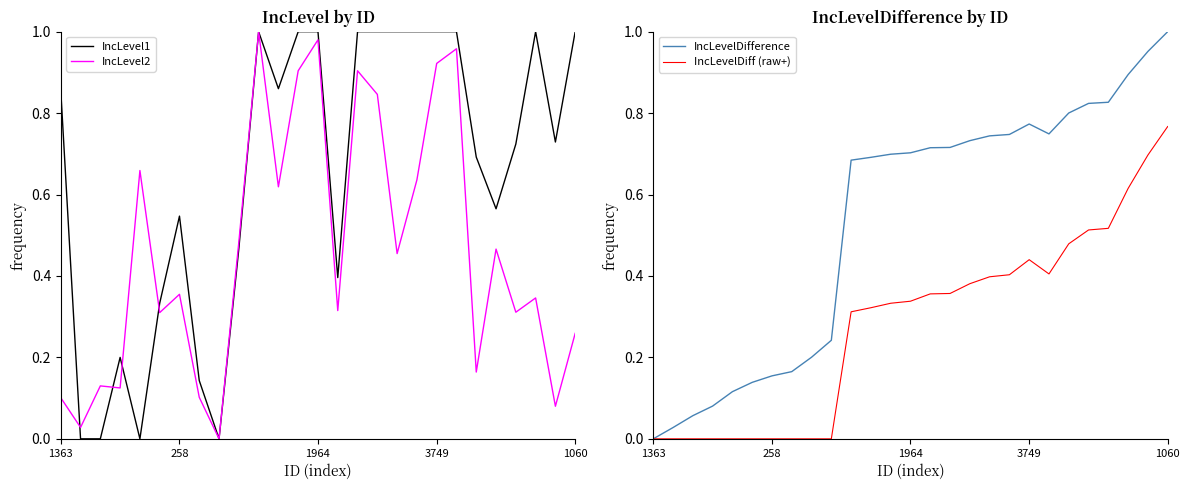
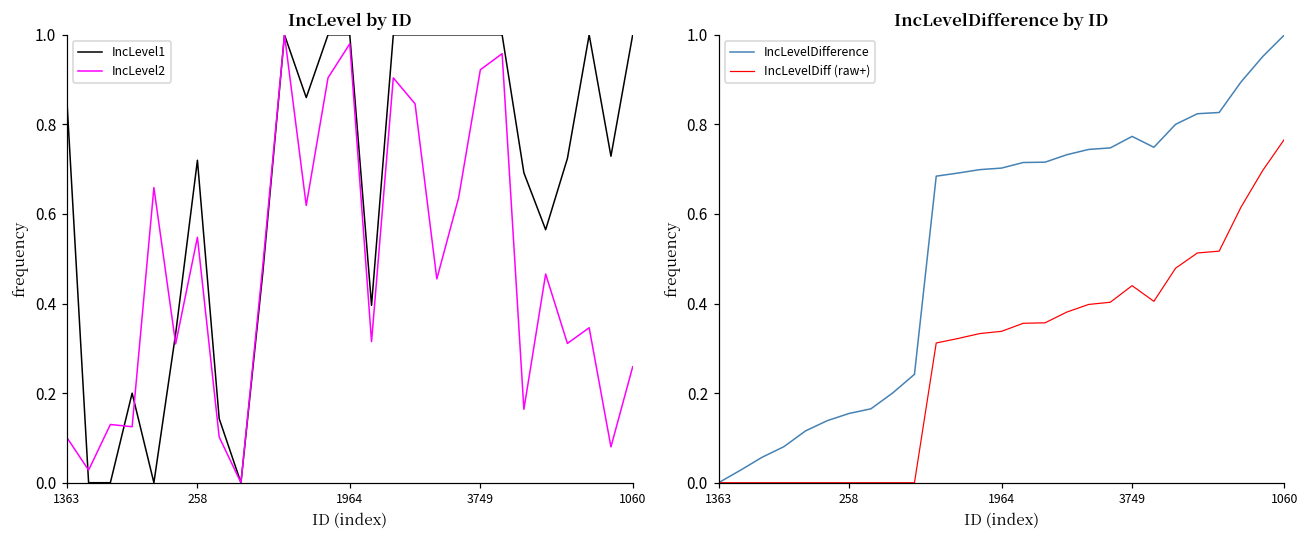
IncLevel by ID, IncLevel1, 258: 0.55 -> 0.72
IncLevel by ID, IncLevel2, 258: 0.36 -> 0.55
